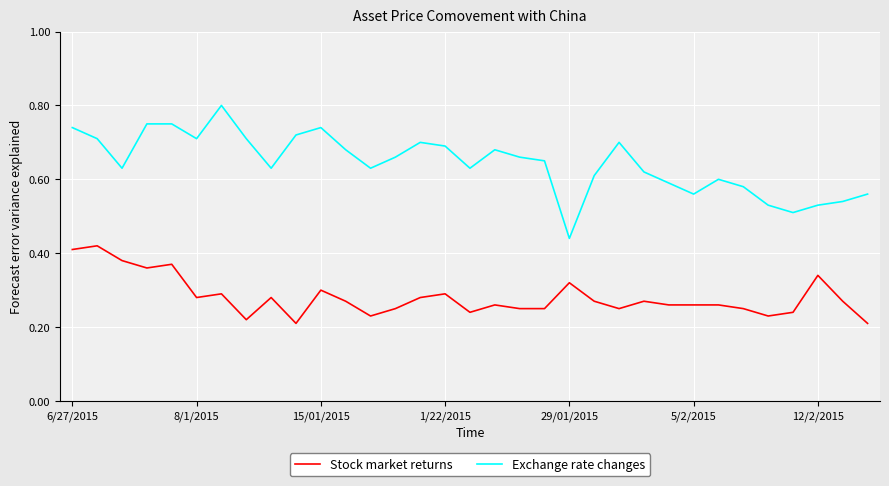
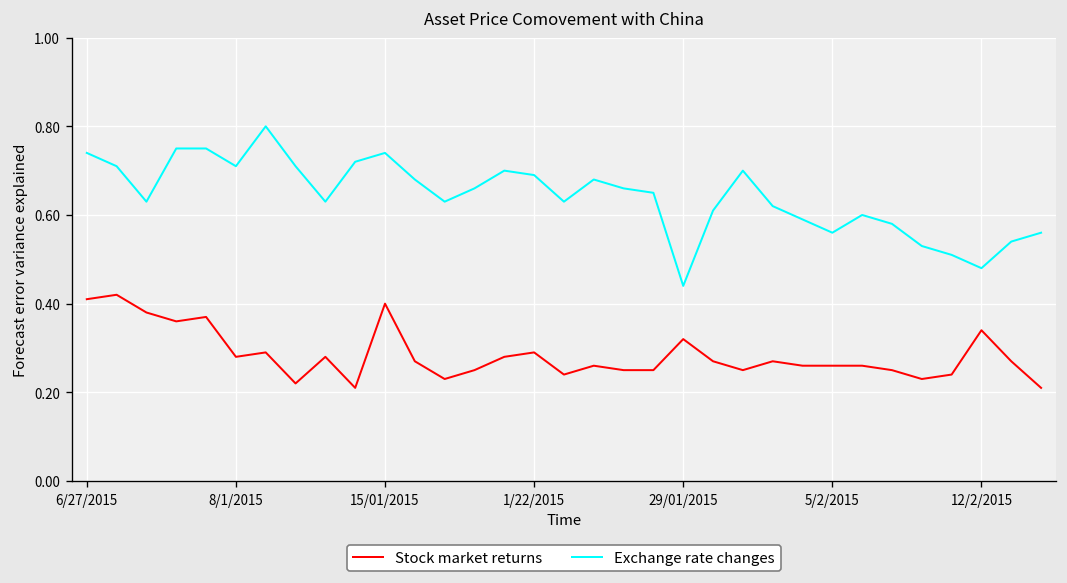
Stock market returns, 15/01/2015: 0.3 -> 0.4
Exchange rate changes, 12/2/2015: 0.53 -> 0.48
